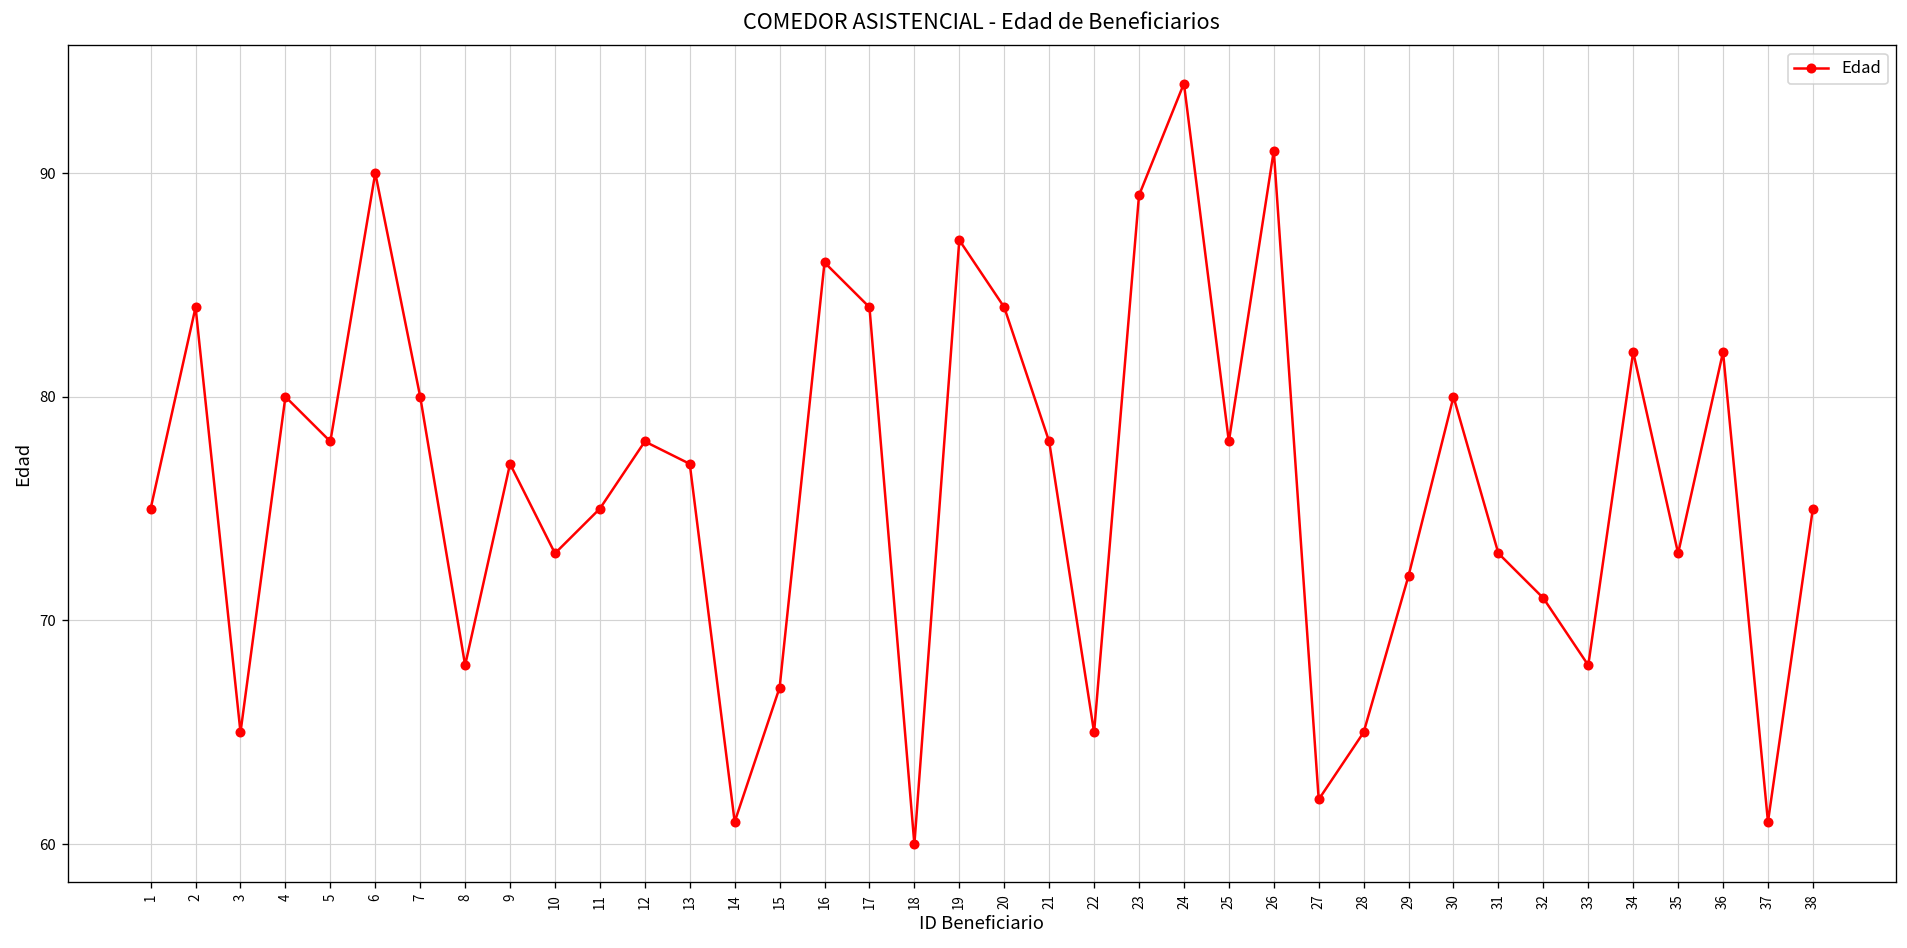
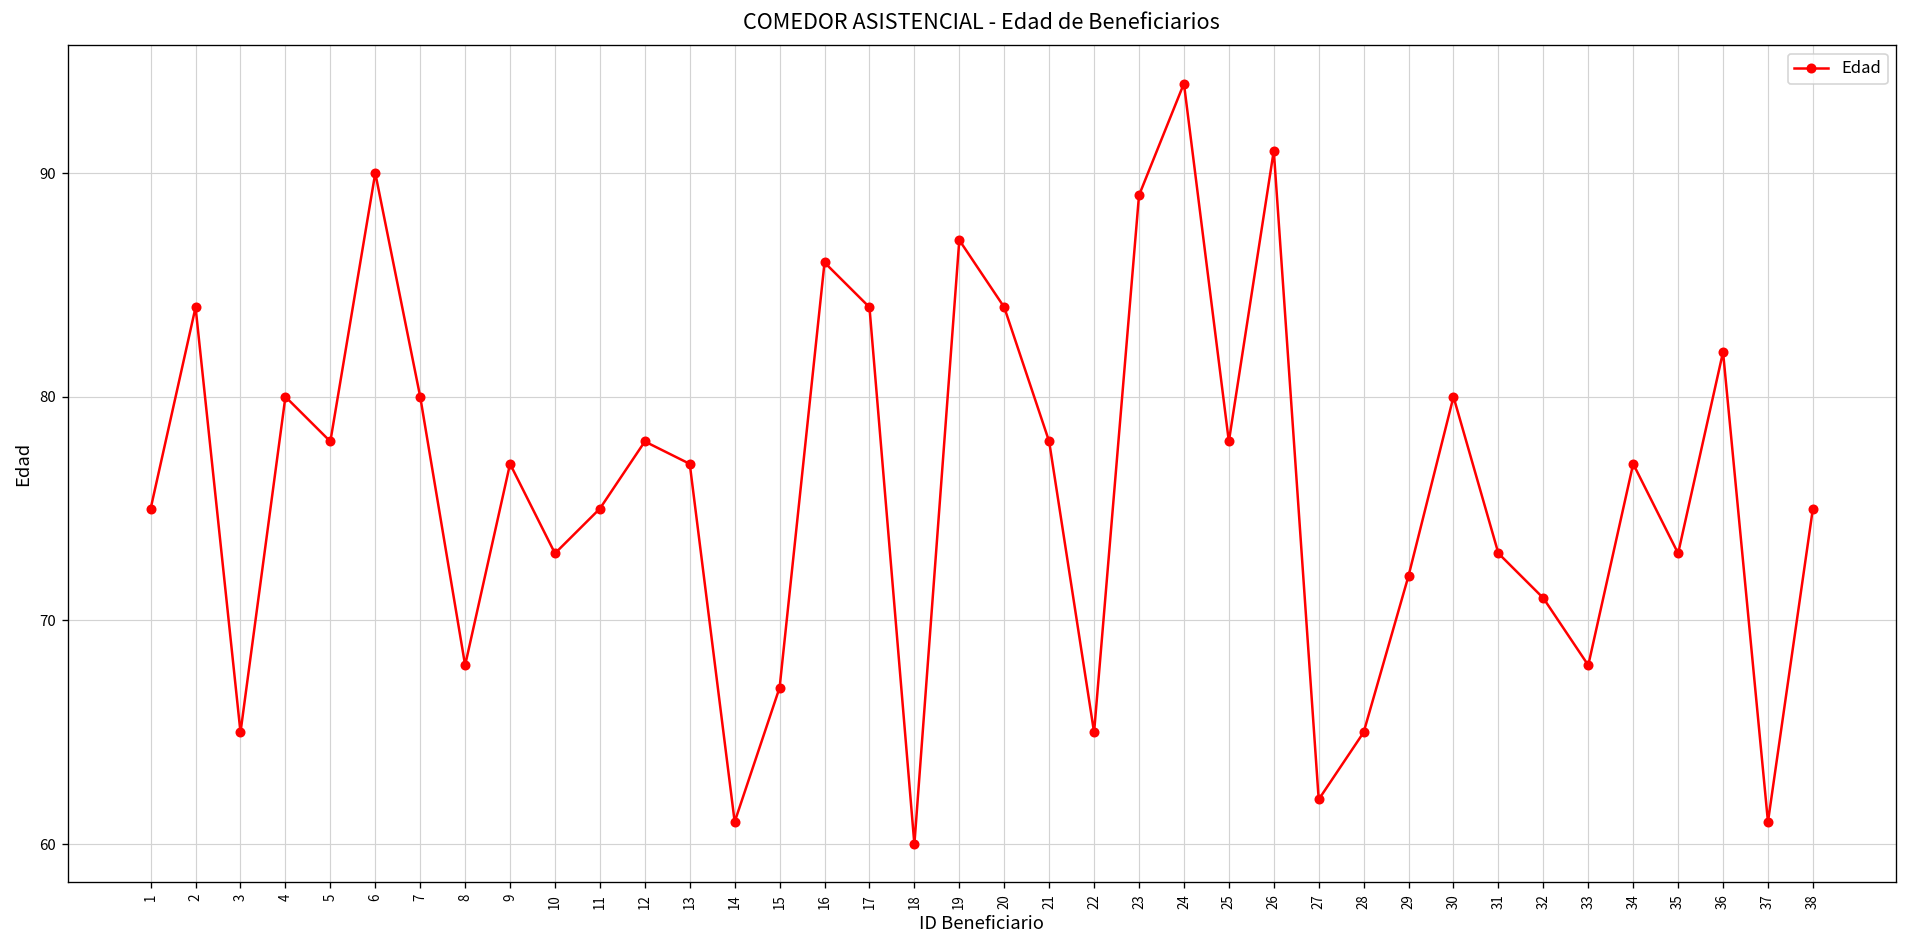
34: 82 -> 77
